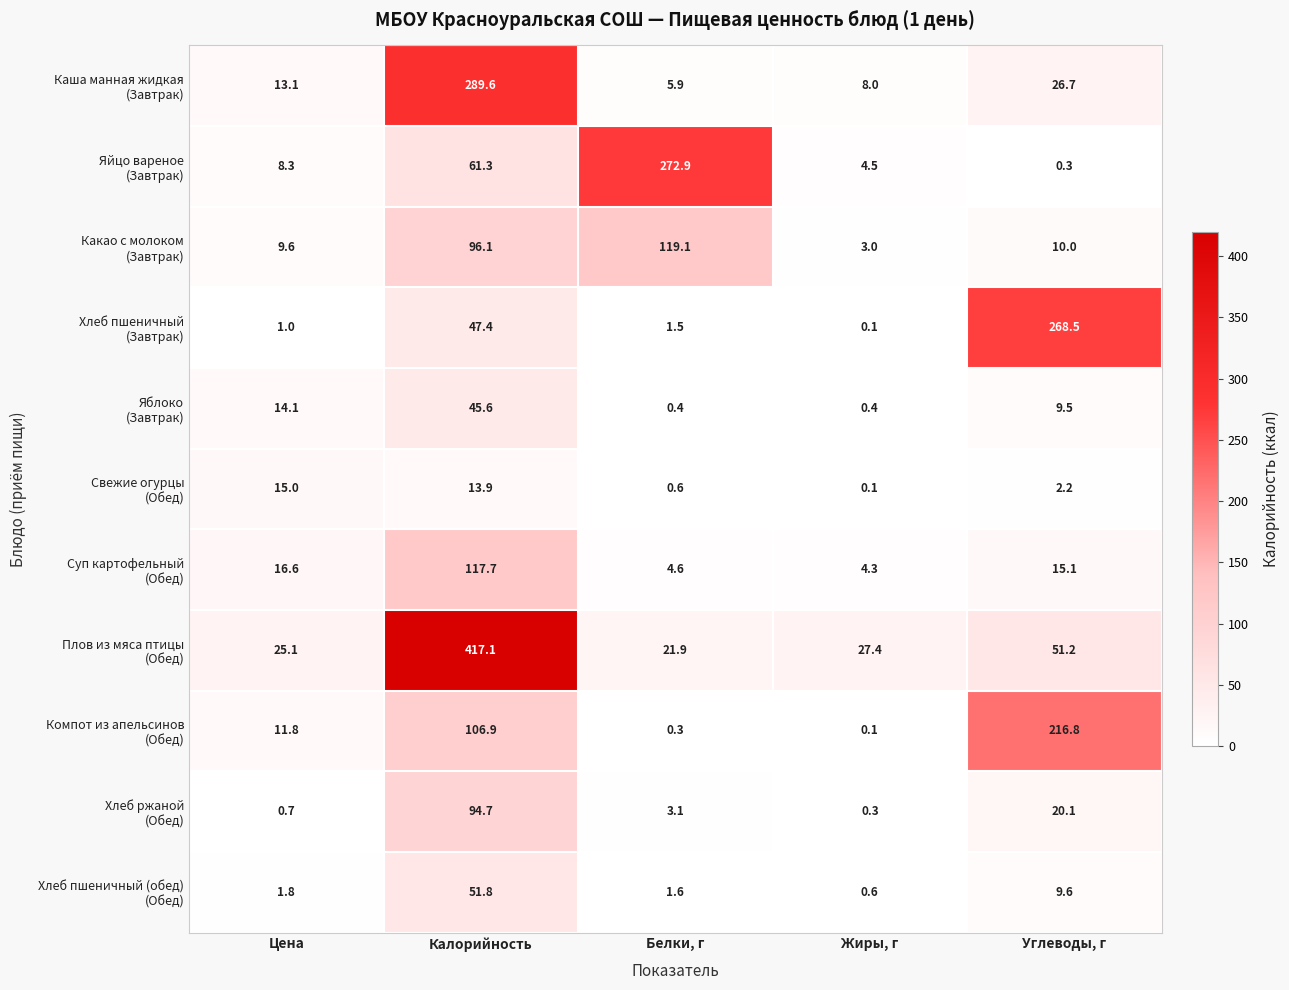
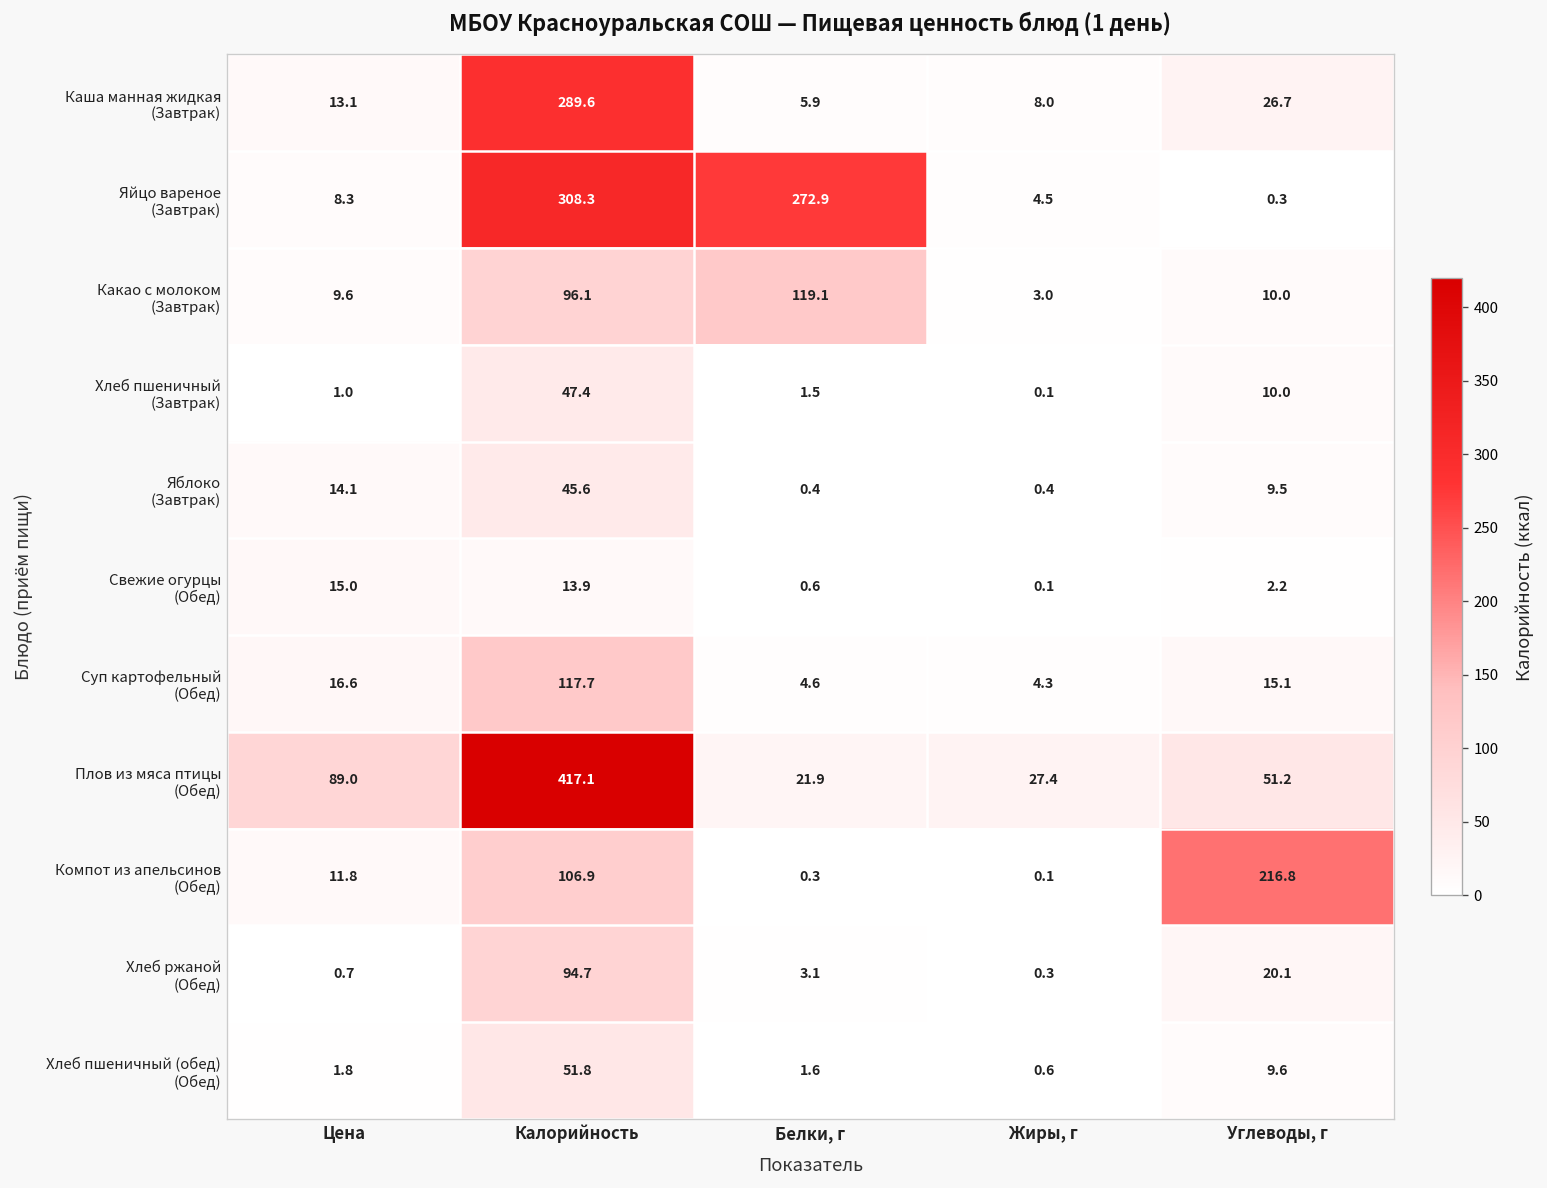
Яйцо вареное (Завтрак), Калорийность: 61.3 -> 308.3
Хлеб пшеничный (Завтрак), Углеводы, г: 268.5 -> 10.0
Плов из мяса птицы (Обед), Цена: 25.1 -> 89.0
